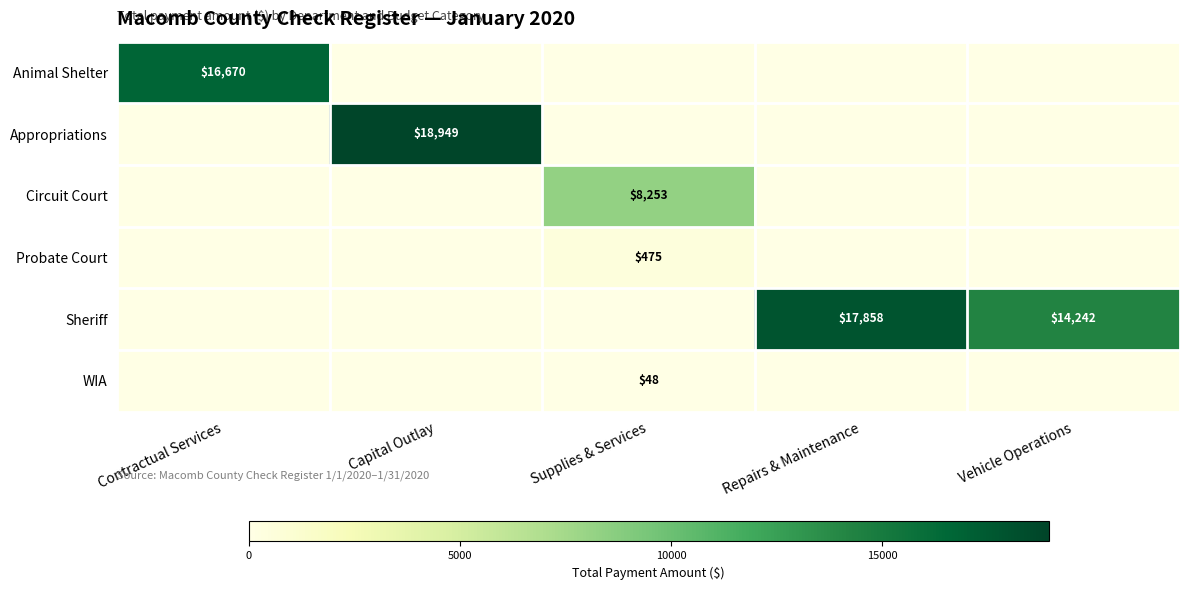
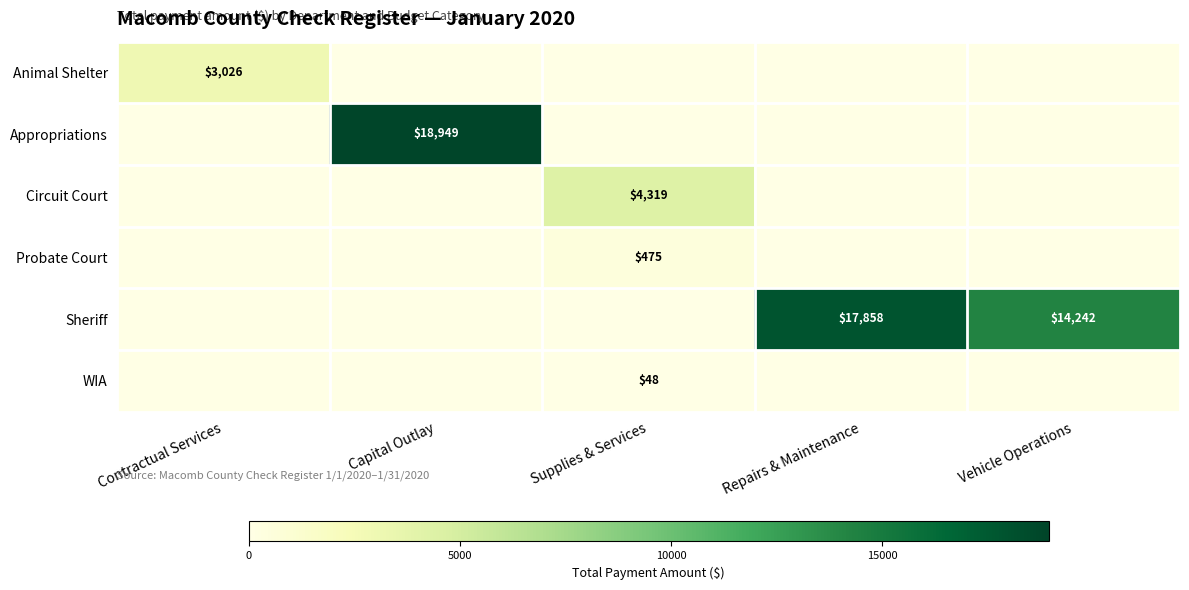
Animal Shelter, Contractual Services: $16,670 -> $3,026
Circuit Court, Supplies & Services: $8,253 -> $4,319
